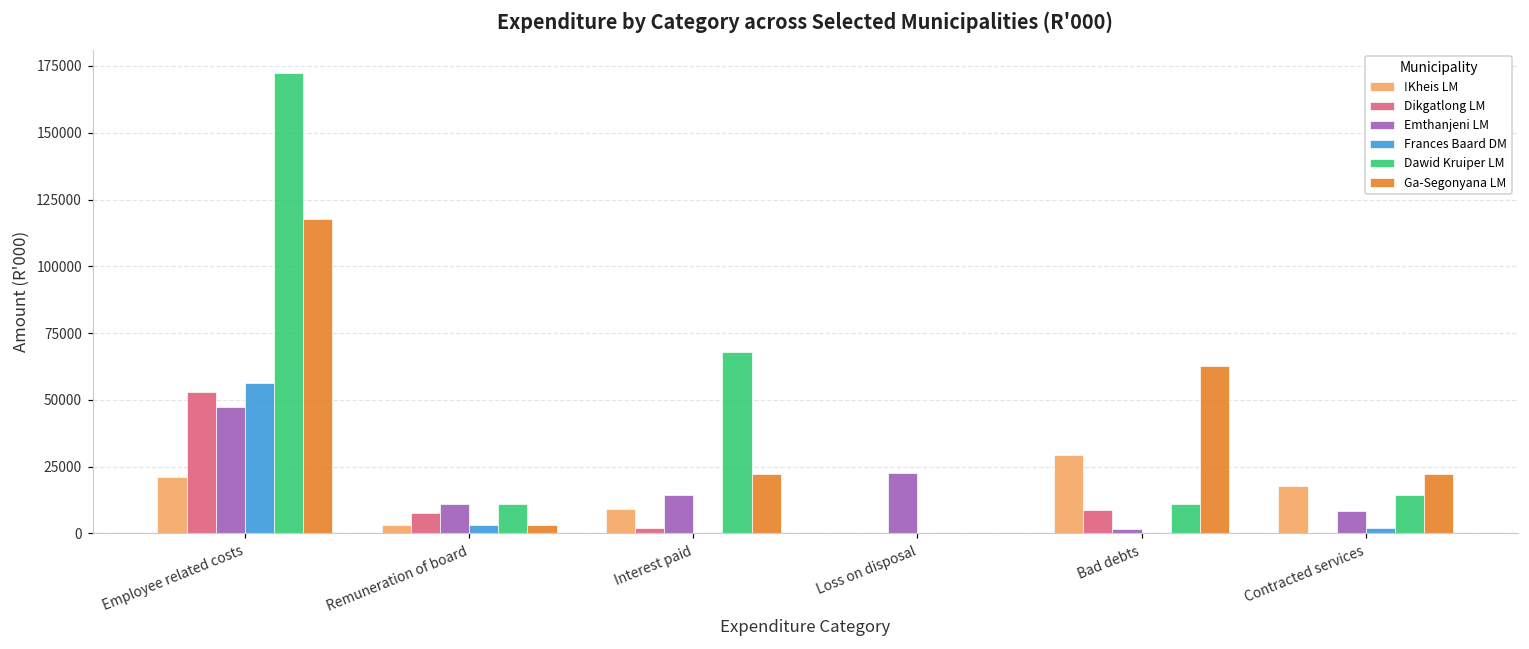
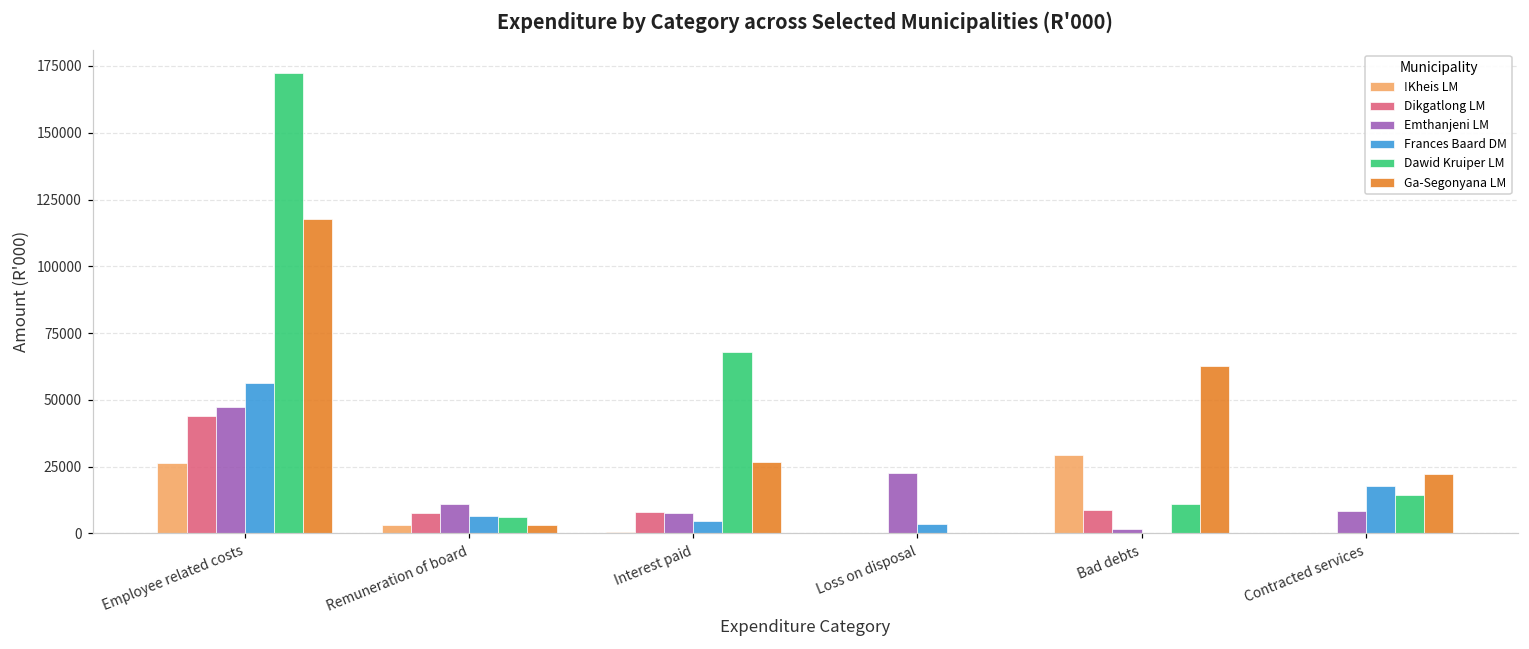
!Kheis LM, Employee related costs: 21000 -> 26000
Dikgatlong LM, Employee related costs: 53000 -> 44000
Frances Baard DM, Remuneration of board: 3000 -> 7000
Dawid Kruiper LM, Remuneration of board: 11000 -> 6000
!Kheis LM, Interest paid: 9000 -> 1000
Dikgatlong LM, Interest paid: 2000 -> 8000
Emthanjeni LM, Interest paid: 14000 -> 8000
Frances Baard DM, Interest paid: 0 -> 5000
Ga-Segonyana LM, Interest paid: 22000 -> 27000
Frances Baard DM, Loss on disposal: 0 -> 4000
!Kheis LM, Contracted services: 18000 -> 0
Frances Baard DM, Contracted services: 2000 -> 18000
